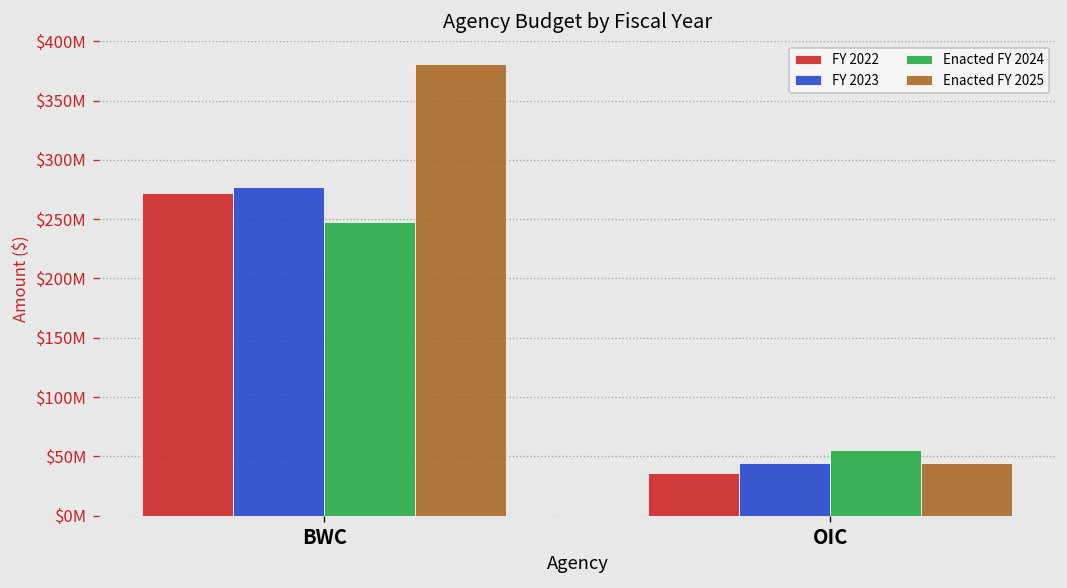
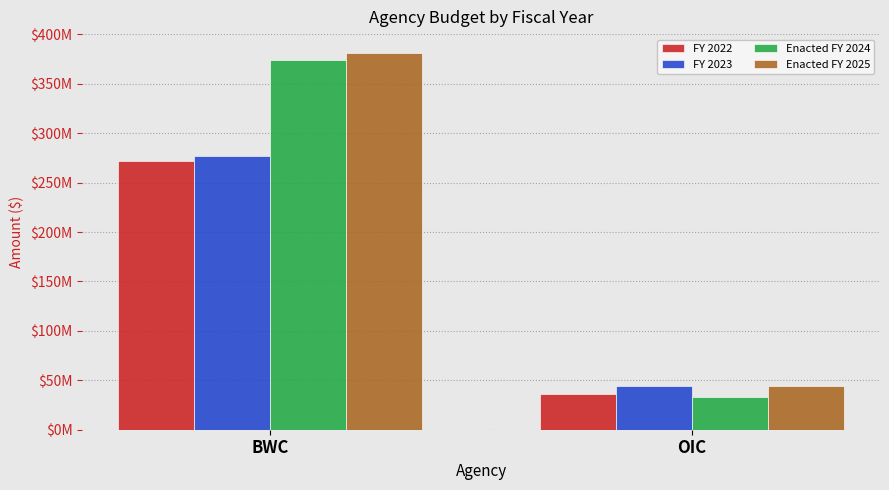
Enacted FY 2024, BWC: $250000000 -> $370000000
Enacted FY 2024, OIC: $60000000 -> $30000000
